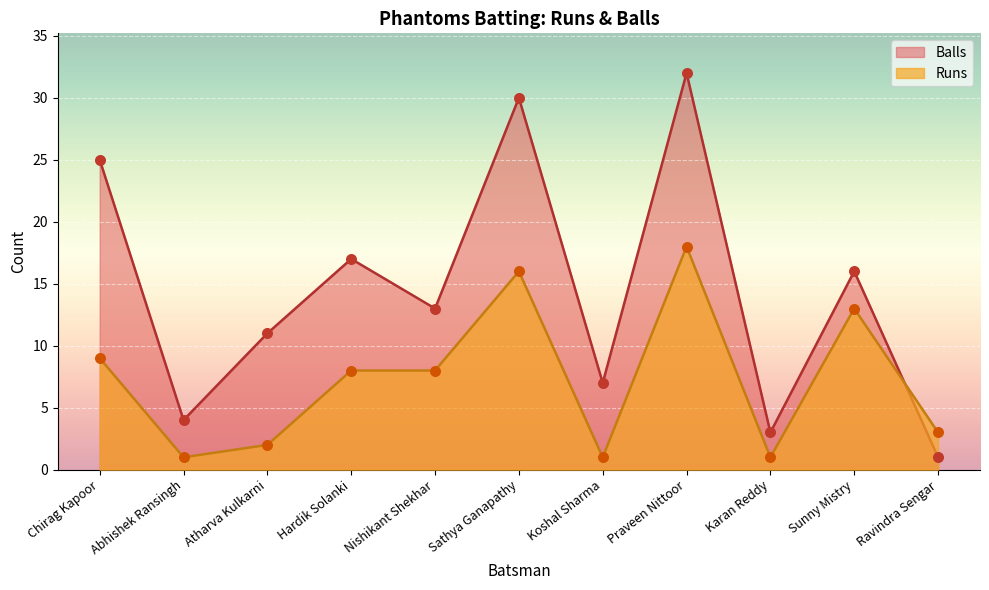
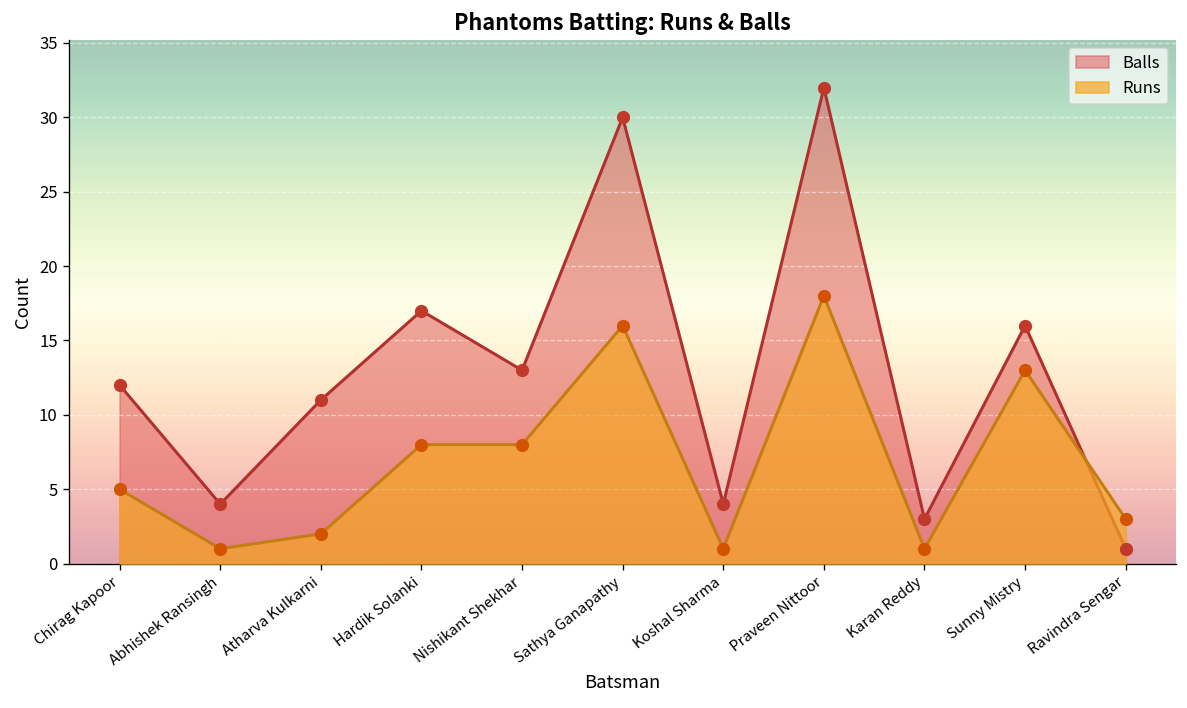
Balls, Chirag Kapoor: 25 -> 12
Runs, Chirag Kapoor: 9 -> 5
Balls, Koshal Sharma: 7 -> 4
